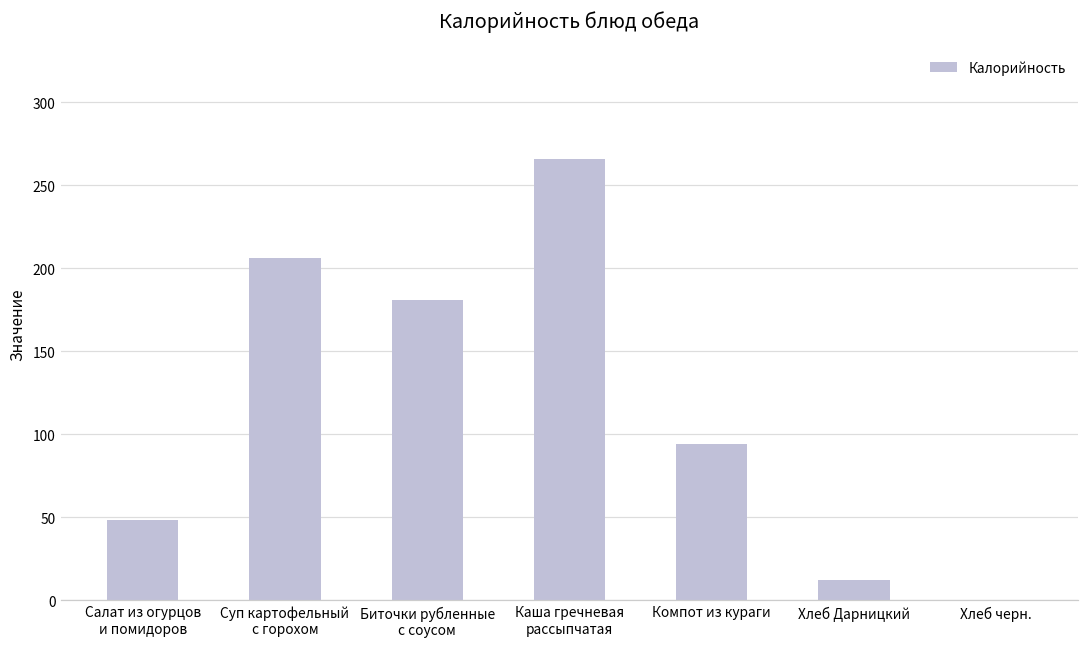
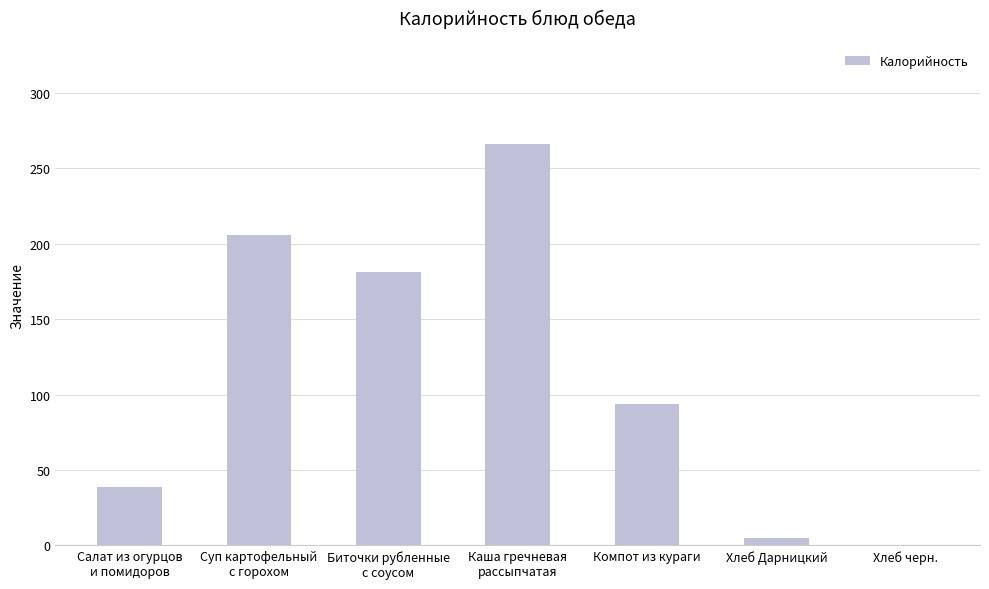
Салат из огурцов и помидоров: 48 -> 39
Хлеб Дарницкий: 12 -> 5
